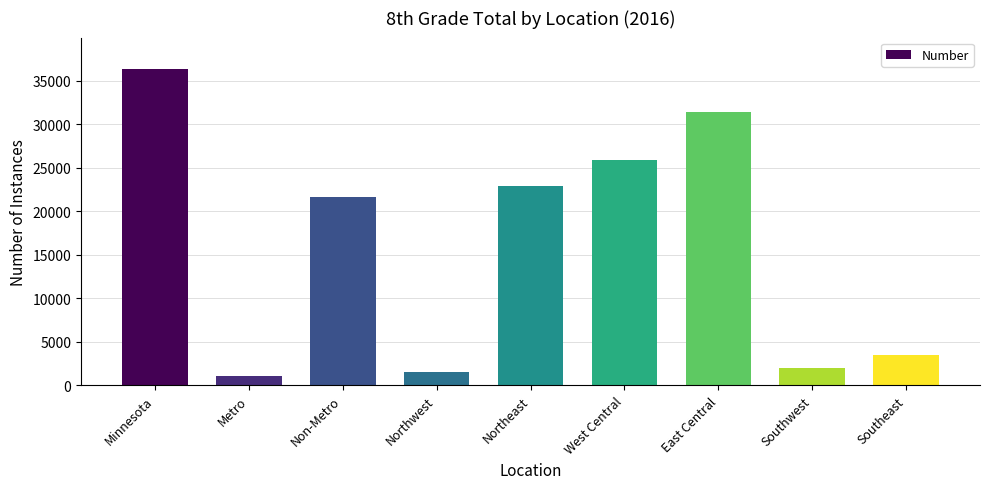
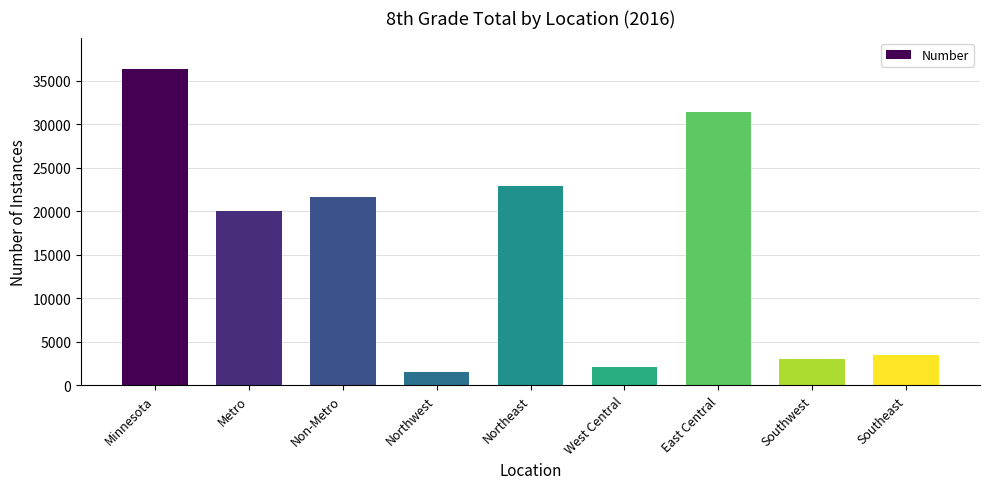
Metro: 1000 -> 20000
West Central: 26000 -> 2000
Southwest: 2000 -> 3000
